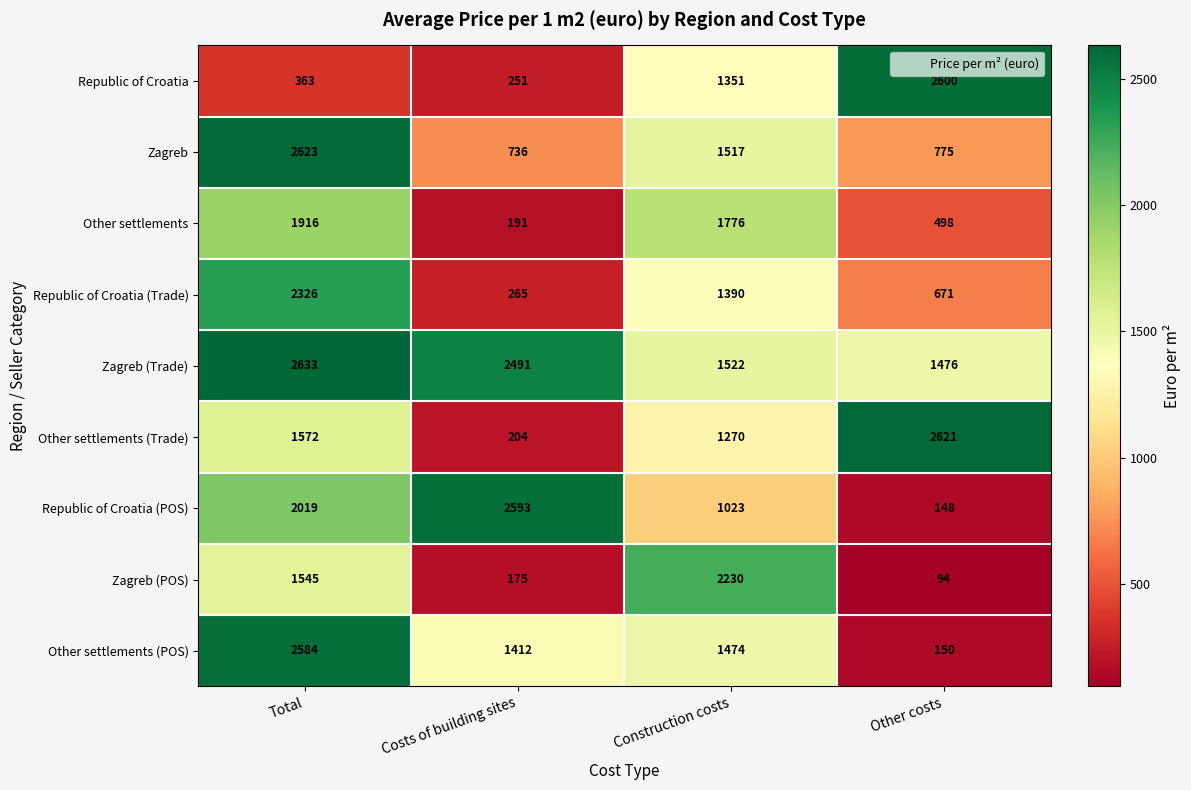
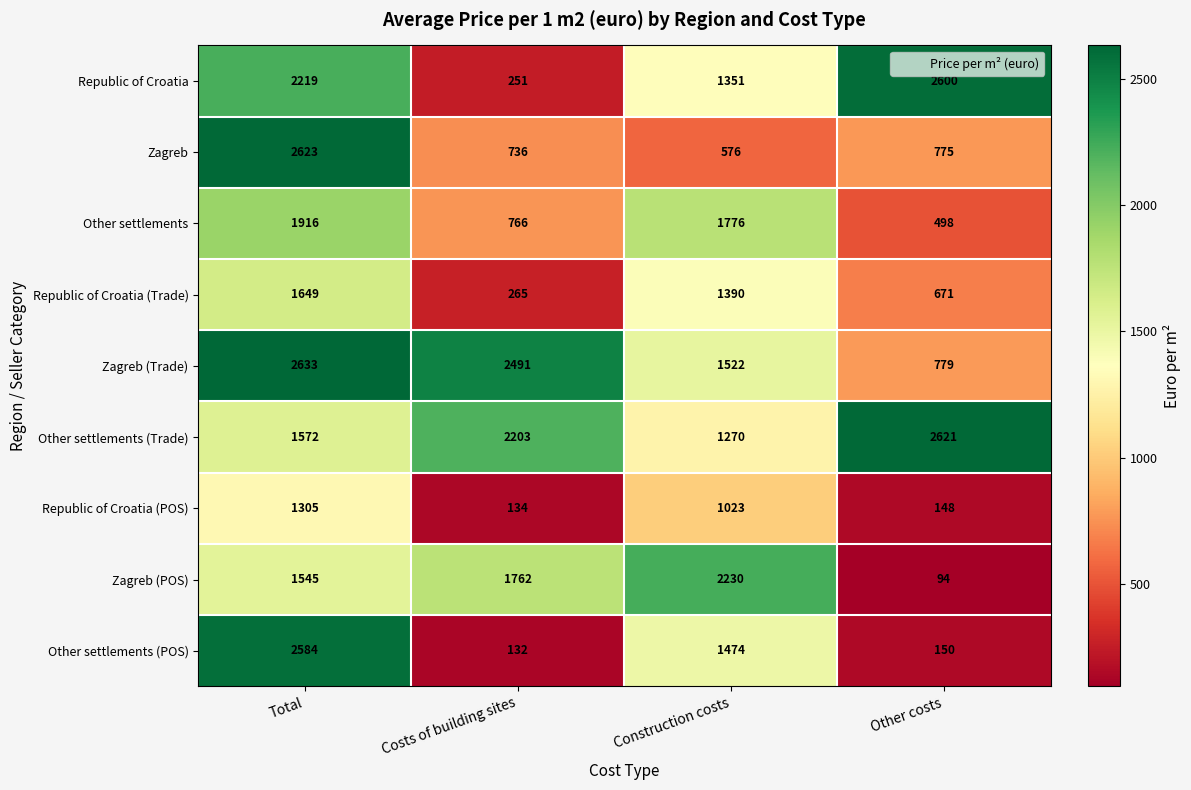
Republic of Croatia, Total: 363 -> 2219
Zagreb, Construction costs: 1517 -> 576
Other settlements, Costs of building sites: 191 -> 766
Republic of Croatia (Trade), Total: 2326 -> 1649
Zagreb (Trade), Other costs: 1476 -> 779
Other settlements (Trade), Costs of building sites: 204 -> 2203
Republic of Croatia (POS), Total: 2019 -> 1305
Republic of Croatia (POS), Costs of building sites: 2593 -> 134
Zagreb (POS), Costs of building sites: 175 -> 1762
Other settlements (POS), Costs of building sites: 1412 -> 132
